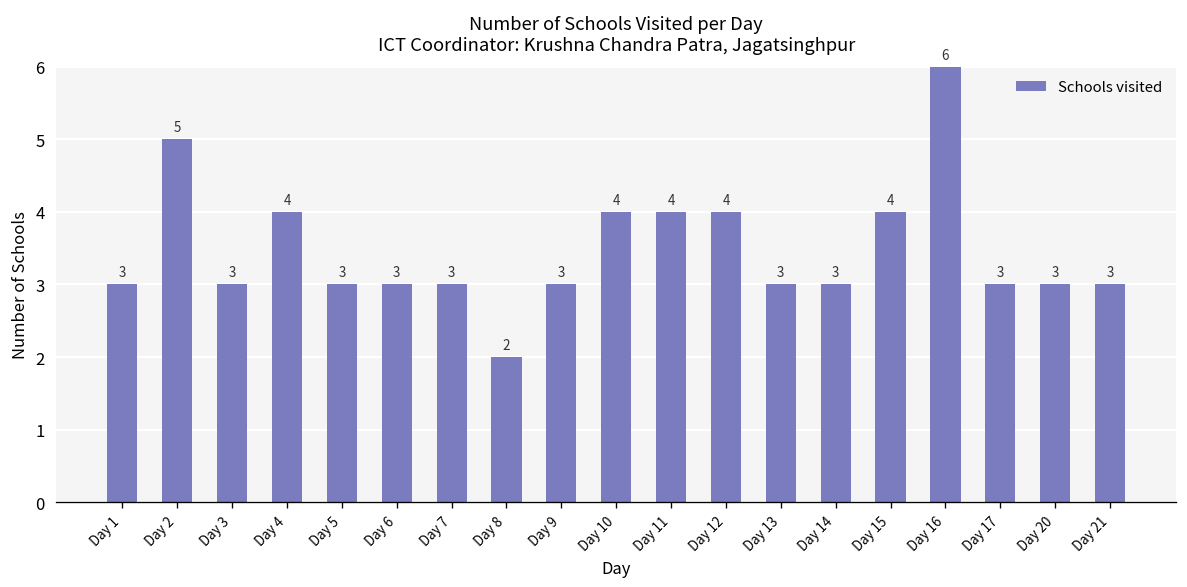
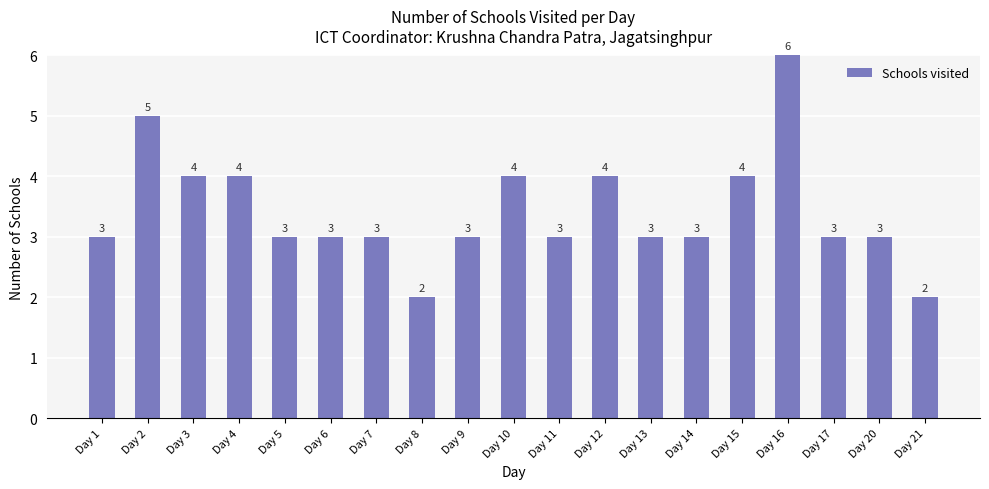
Day 3: 3 -> 4
Day 11: 4 -> 3
Day 21: 3 -> 2
